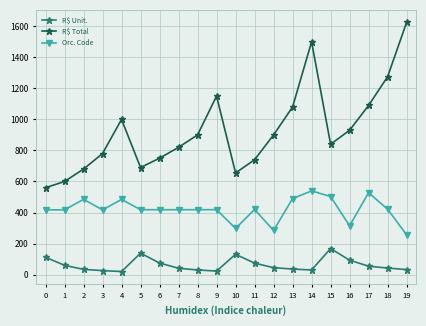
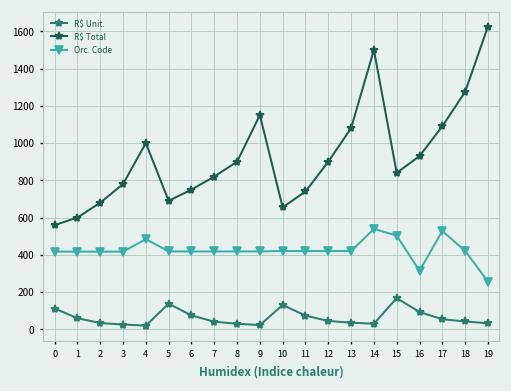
Orc. Code, 2: 490 -> 420
Orc. Code, 10: 300 -> 420
Orc. Code, 12: 280 -> 420
Orc. Code, 13: 490 -> 420
